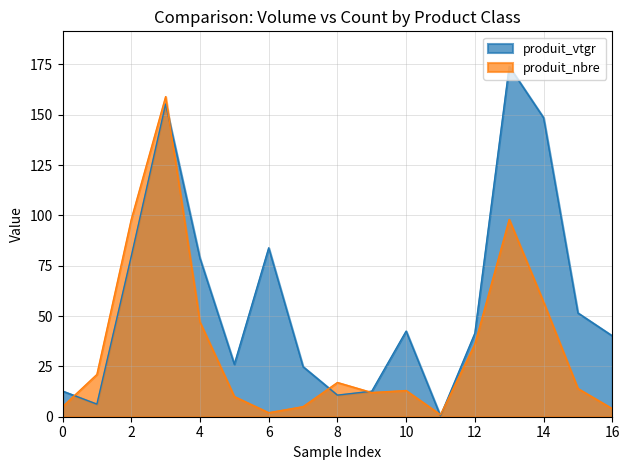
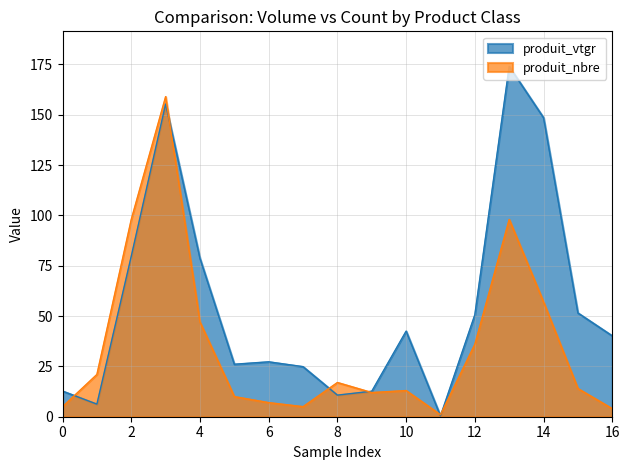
produit_vtgr, 6: 84 -> 27
produit_nbre, 6: 2 -> 7
produit_vtgr, 12: 41 -> 51
